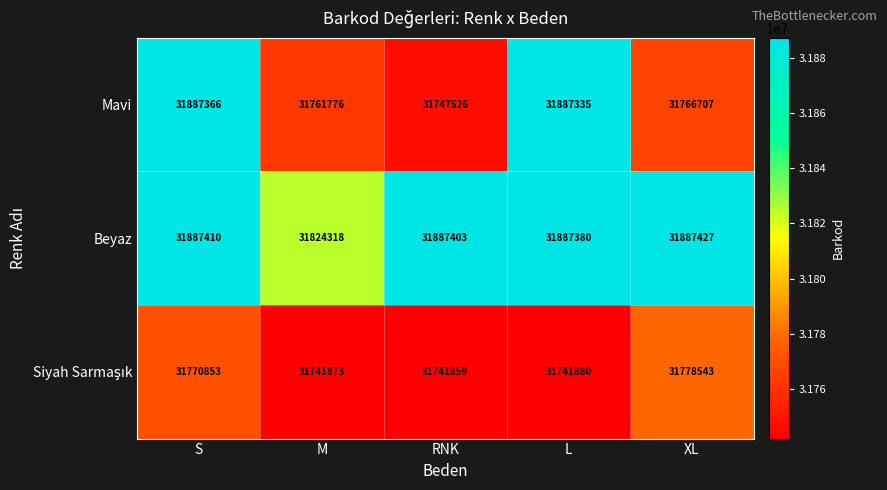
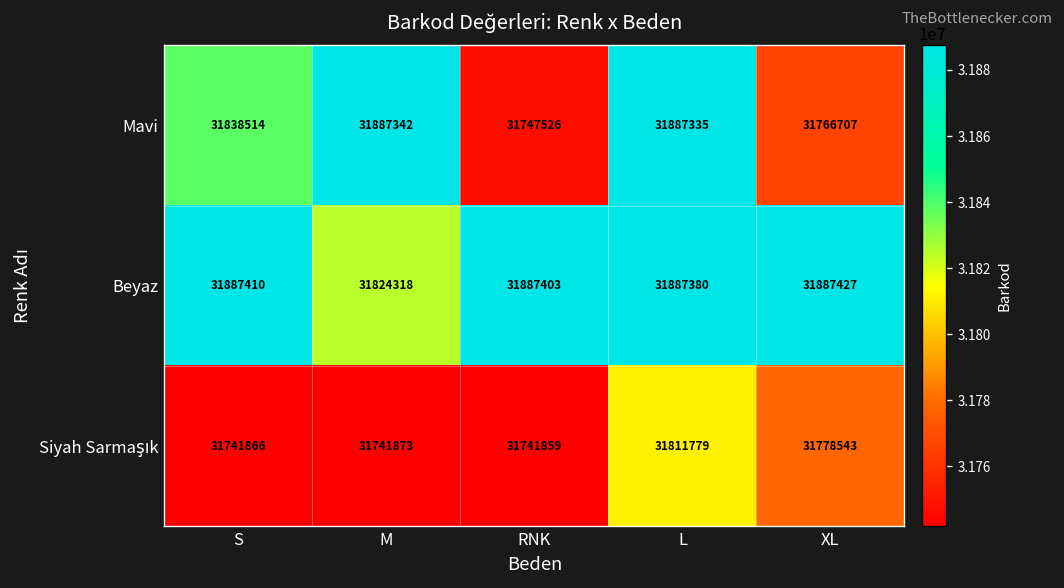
Mavi, S: 31887366 -> 31838514
Mavi, M: 31761776 -> 31887342
Siyah Sarmaşık, S: 31770853 -> 31741866
Siyah Sarmaşık, L: 31741880 -> 31811779
